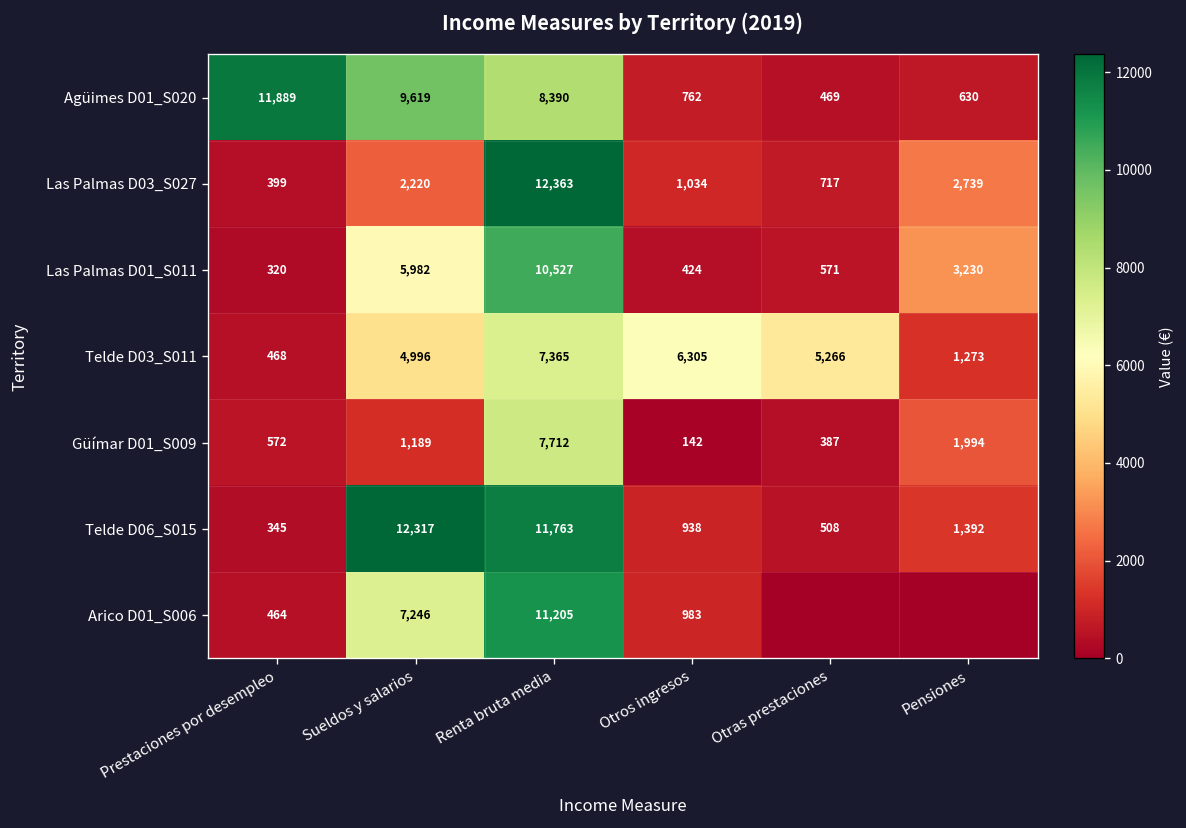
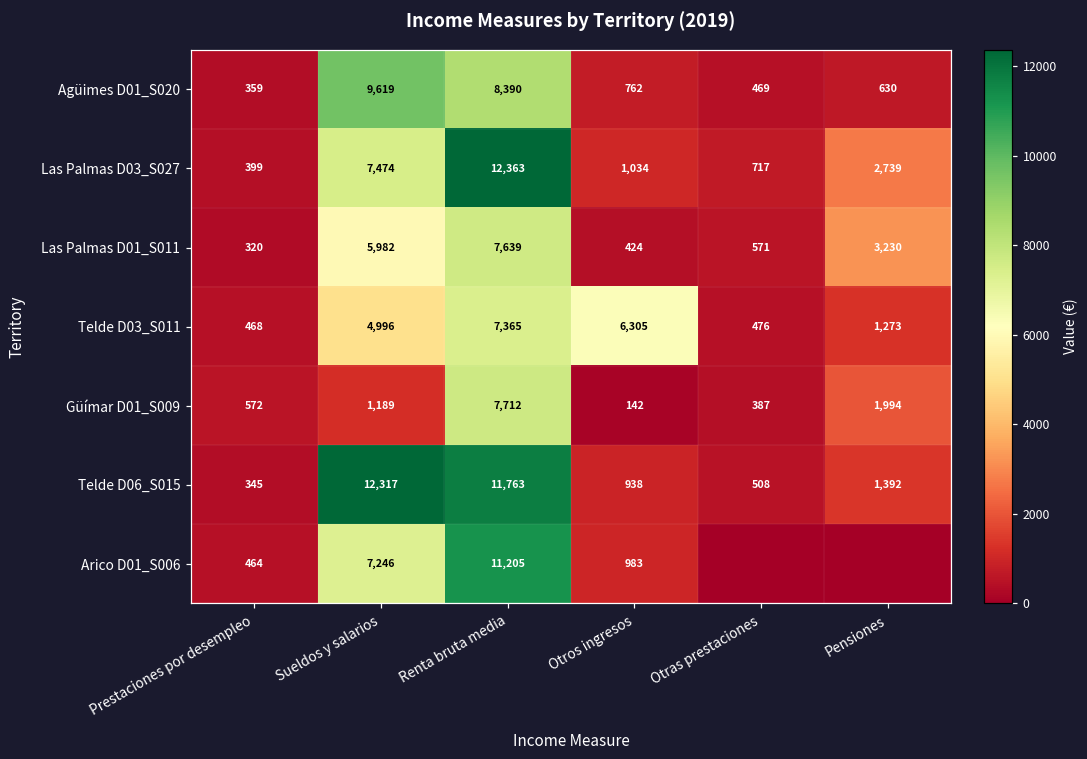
Agüimes D01_S020, Prestaciones por desempleo: 11,889 -> 359
Las Palmas D03_S027, Sueldos y salarios: 2,220 -> 7,474
Las Palmas D01_S011, Renta bruta media: 10,527 -> 7,639
Telde D03_S011, Otras prestaciones: 5,266 -> 476
